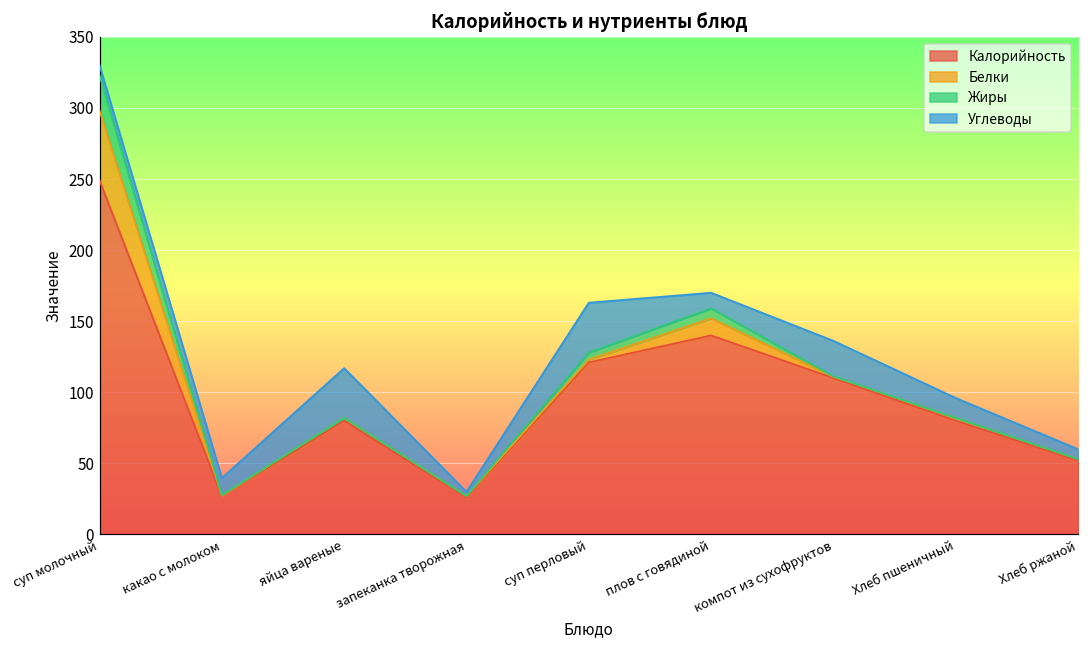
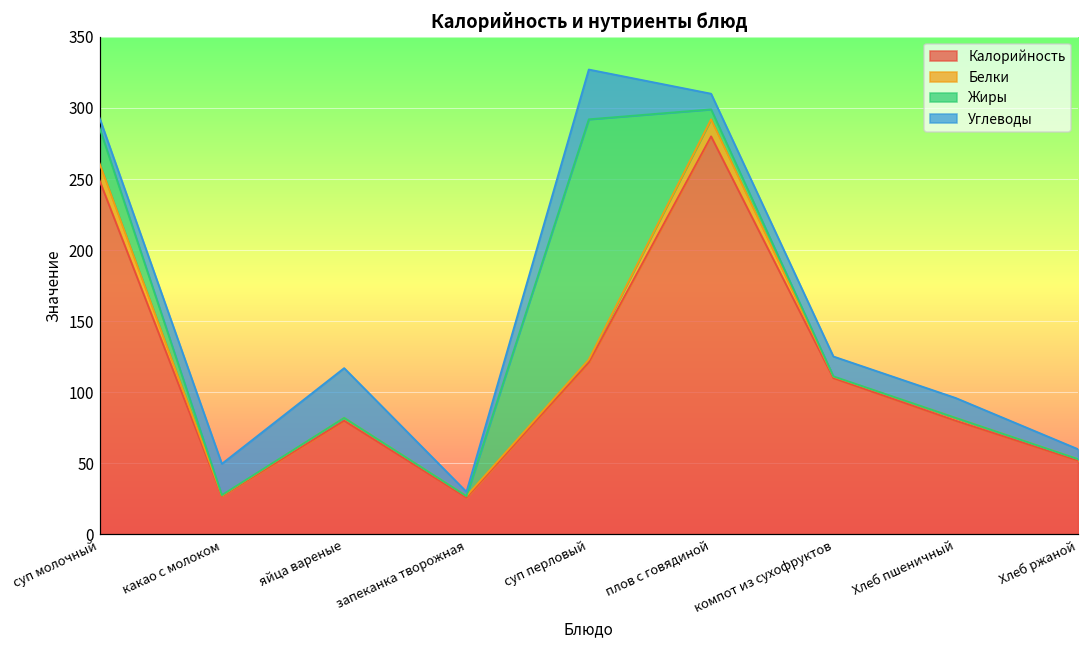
Белки, суп молочный: 49 -> 12
Углеводы, какао с молоком: 12 -> 22
Жиры, суп перловый: 5 -> 169
Калорийность, плов с говядиной: 140 -> 280
Углеводы, компот из сухофруктов: 25 -> 14
